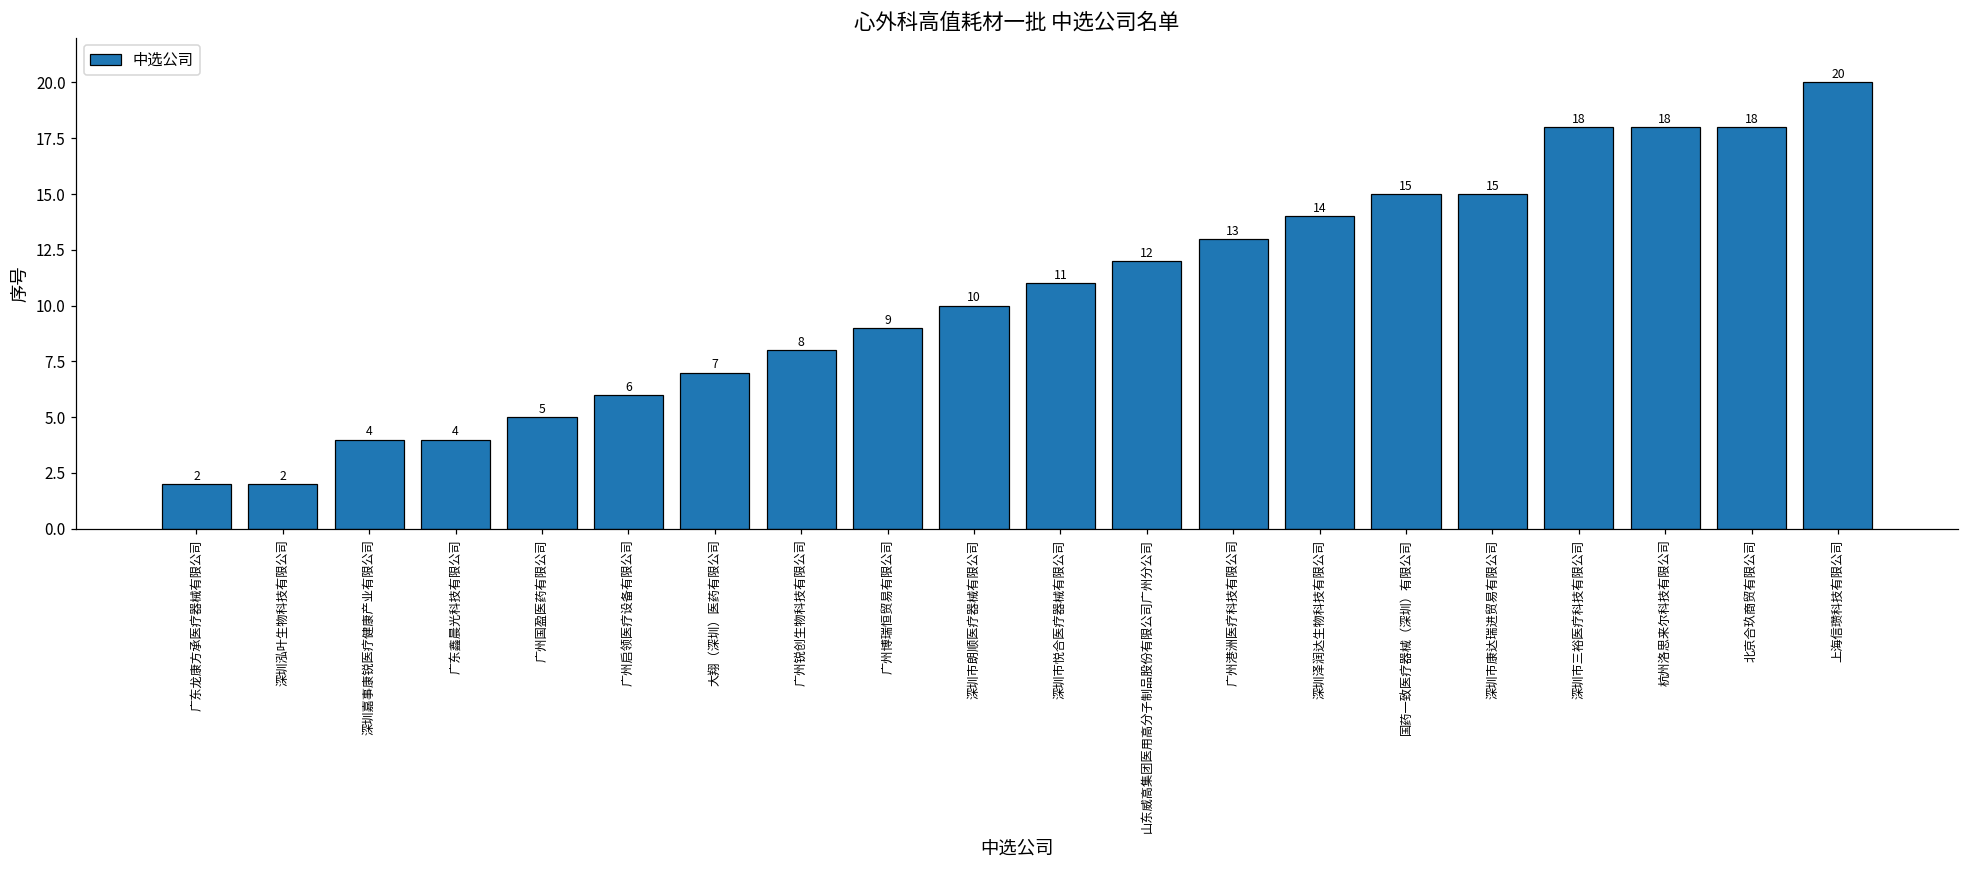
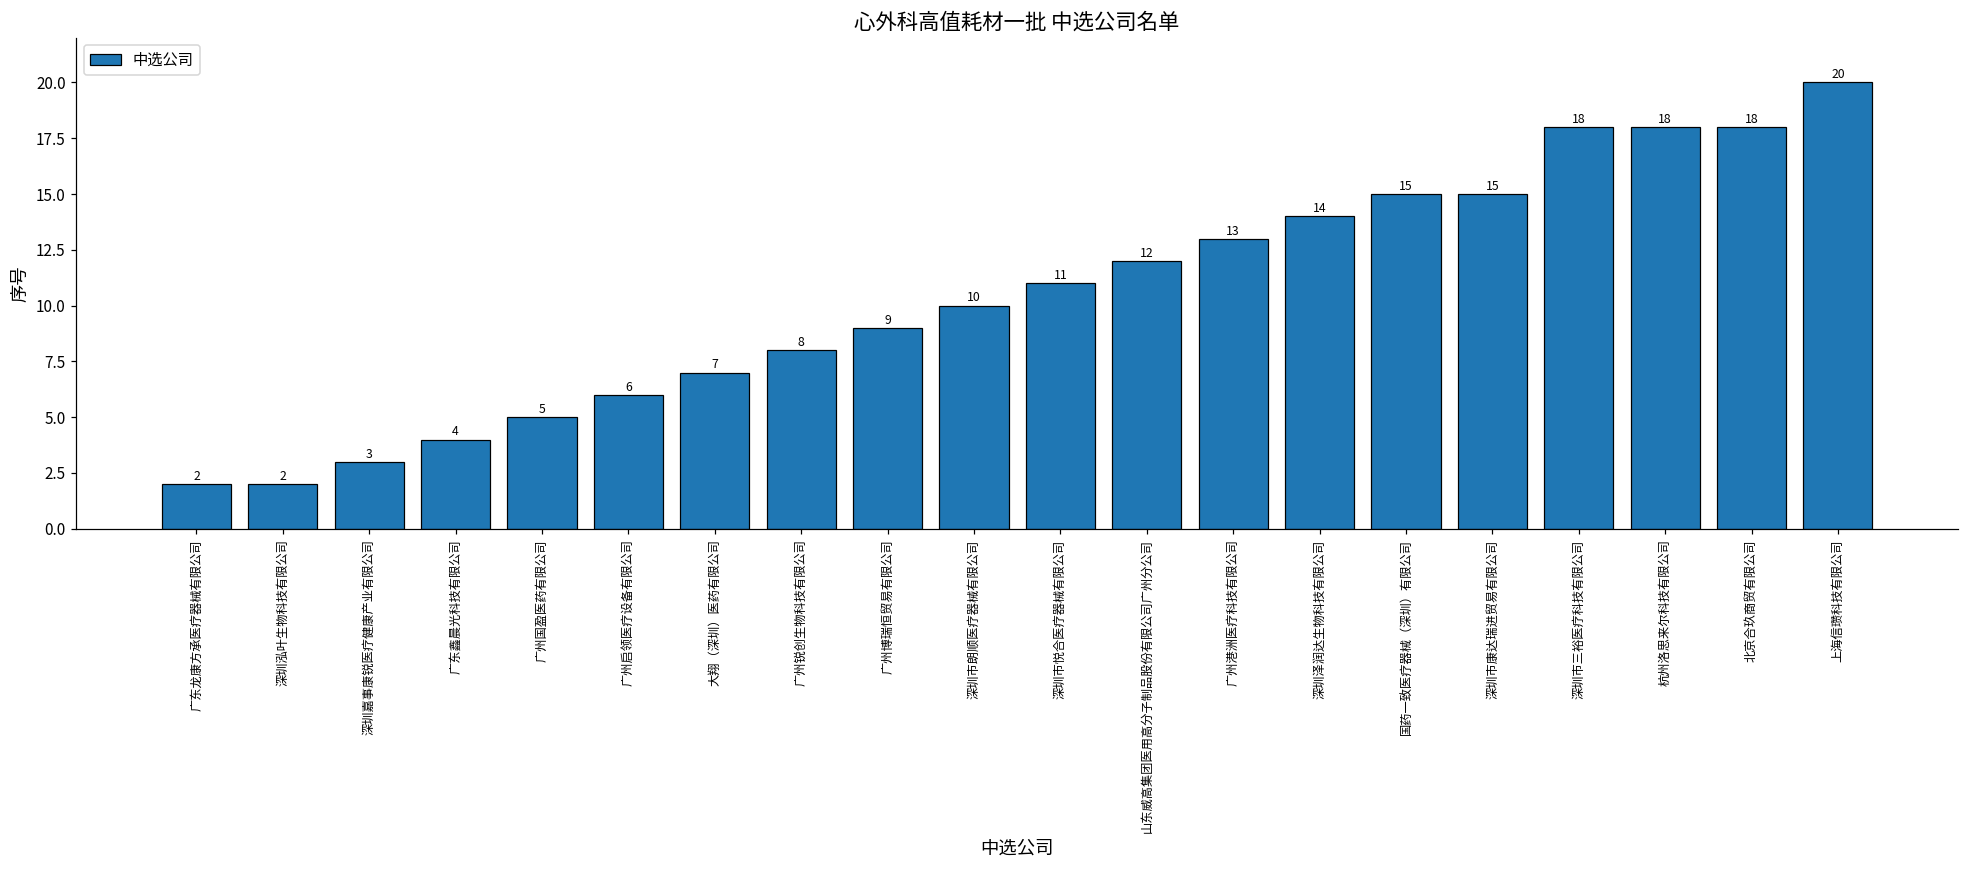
深圳嘉事康锐医疗健康产业有限公司: 4 -> 3
